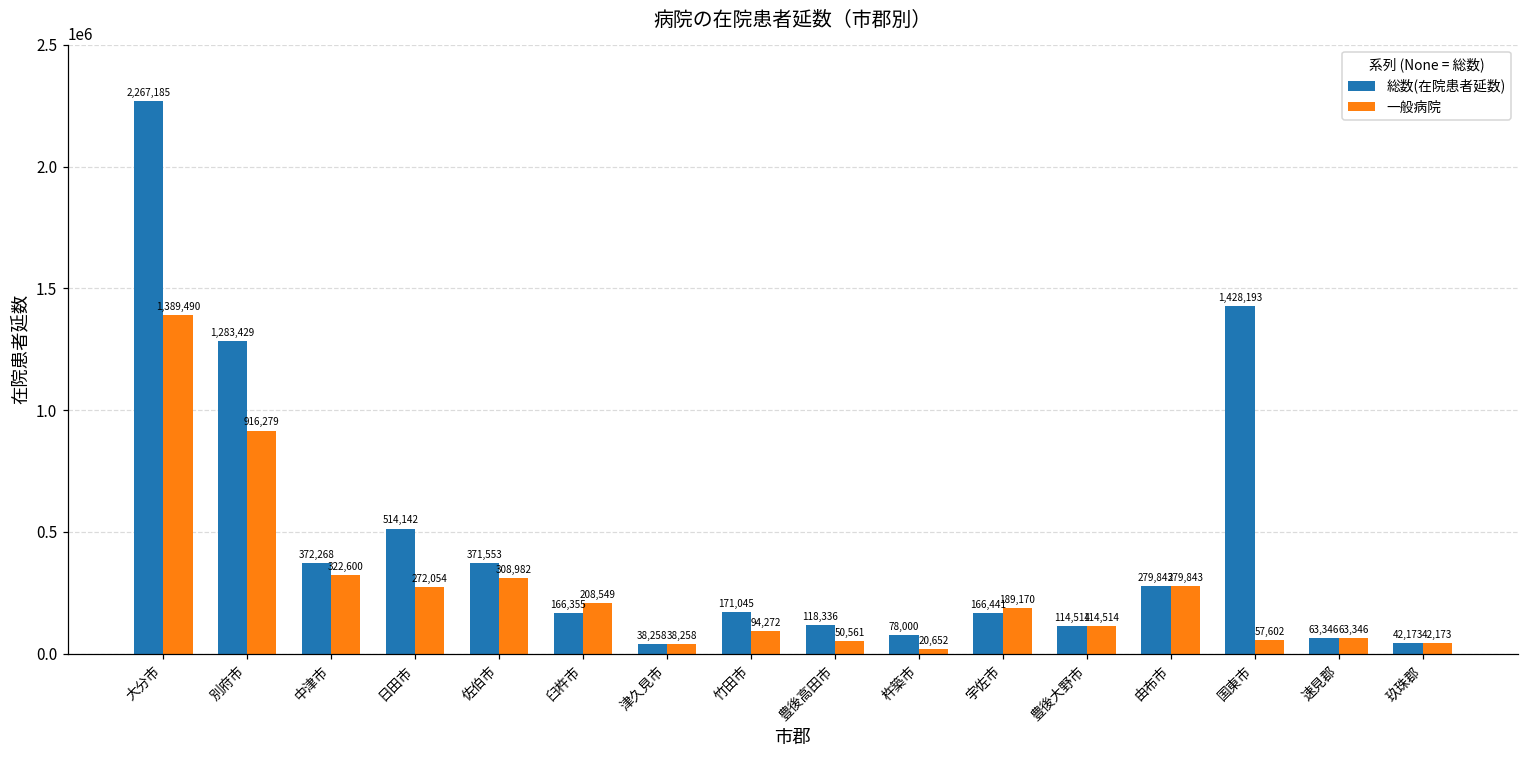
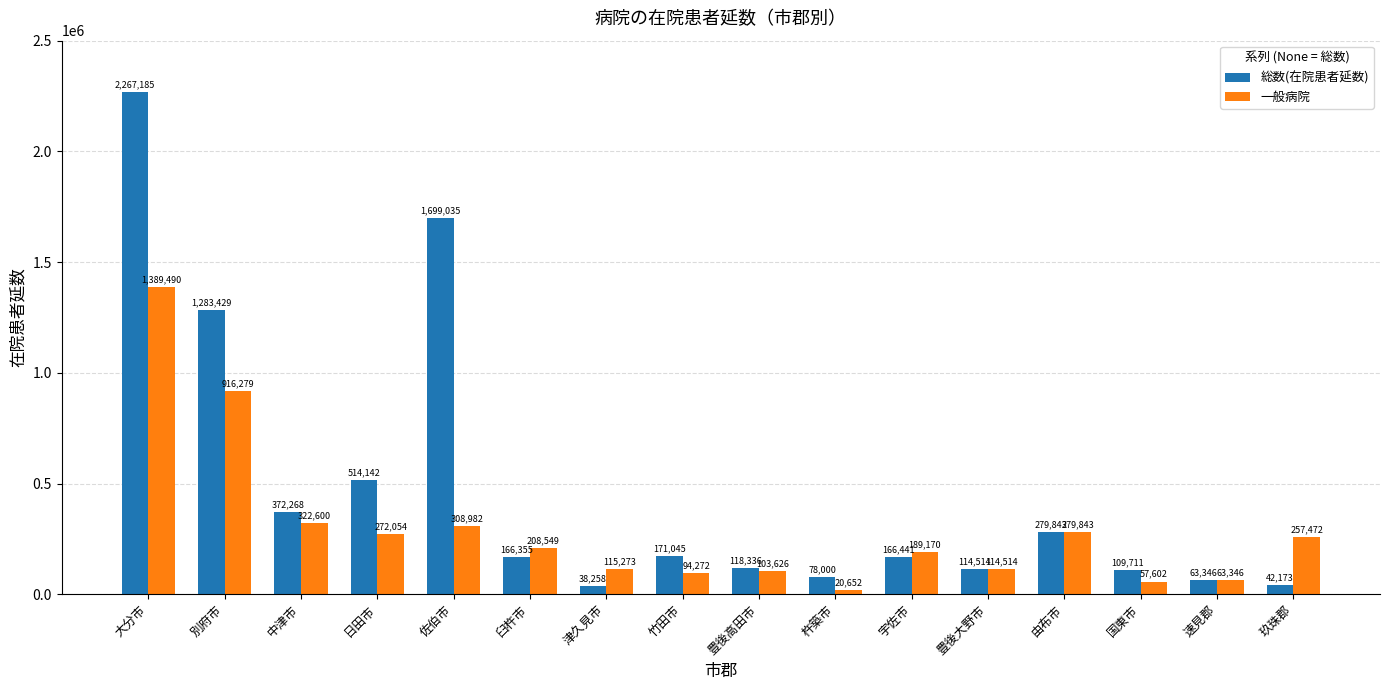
総数(在院患者延数), 佐伯市: 371,553 -> 1,699,035
一般病院, 津久見市: 38,258 -> 115,273
一般病院, 豊後高田市: 50,561 -> 103,626
総数(在院患者延数), 国東市: 1,428,193 -> 109,711
一般病院, 玖珠郡: 42,173 -> 257,472
